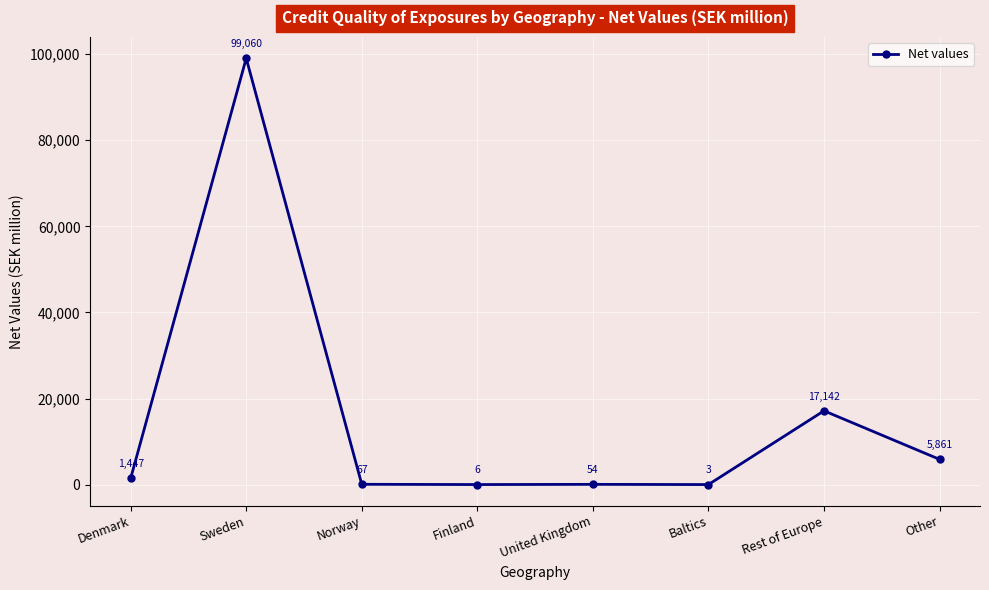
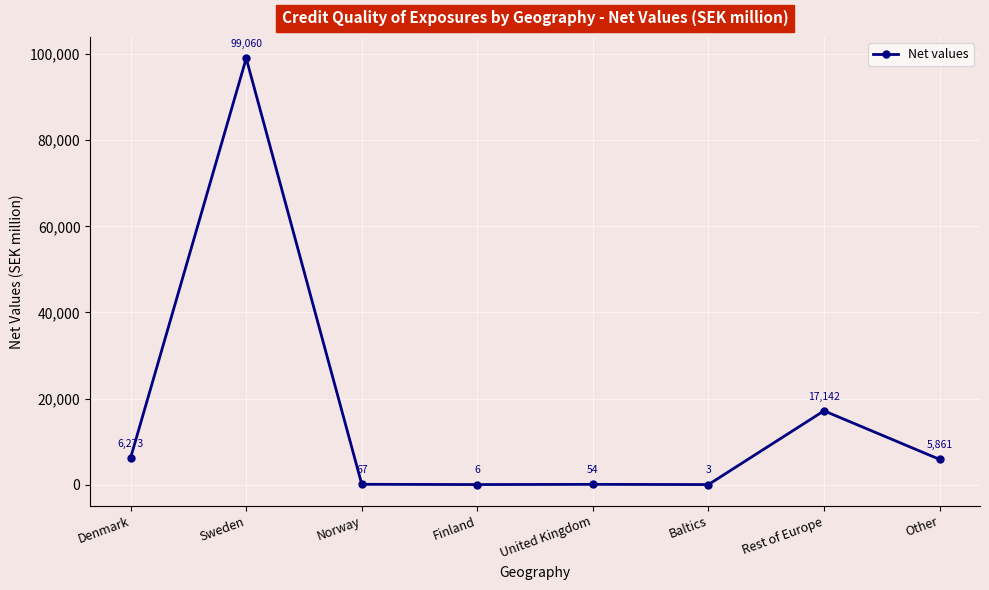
Denmark: 1,447 -> 6,273
